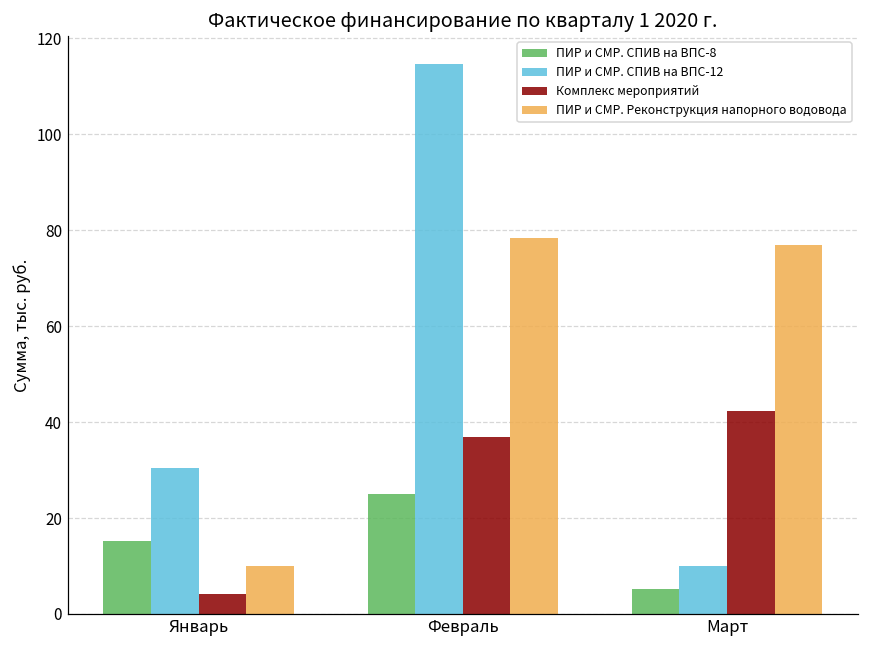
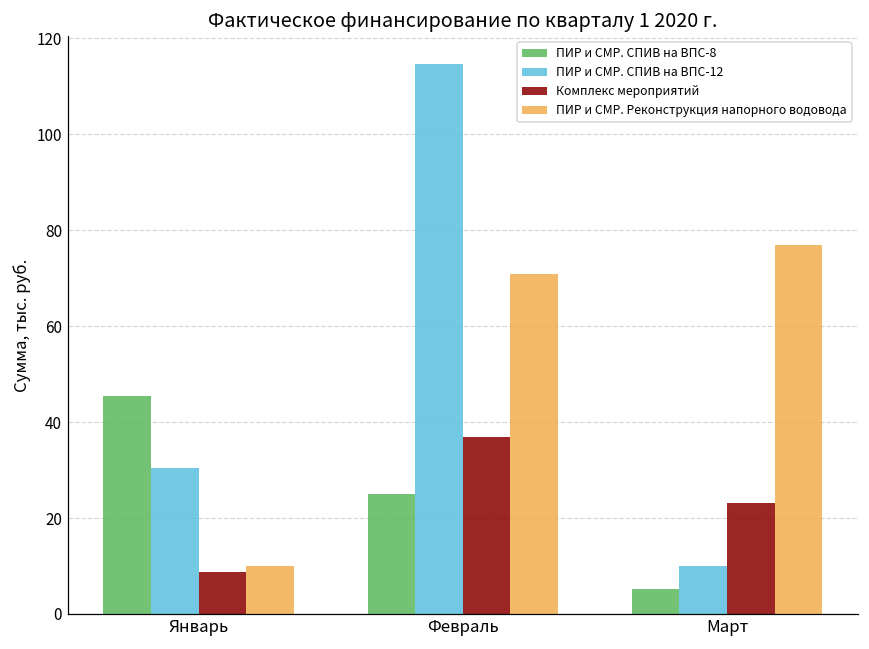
ПИР и СМР. СПИВ на ВПС-8, Январь: 15 -> 45
Комплекс мероприятий, Январь: 4 -> 9
ПИР и СМР. Реконструкция напорного водовода, Февраль: 78 -> 71
Комплекс мероприятий, Март: 42 -> 23
